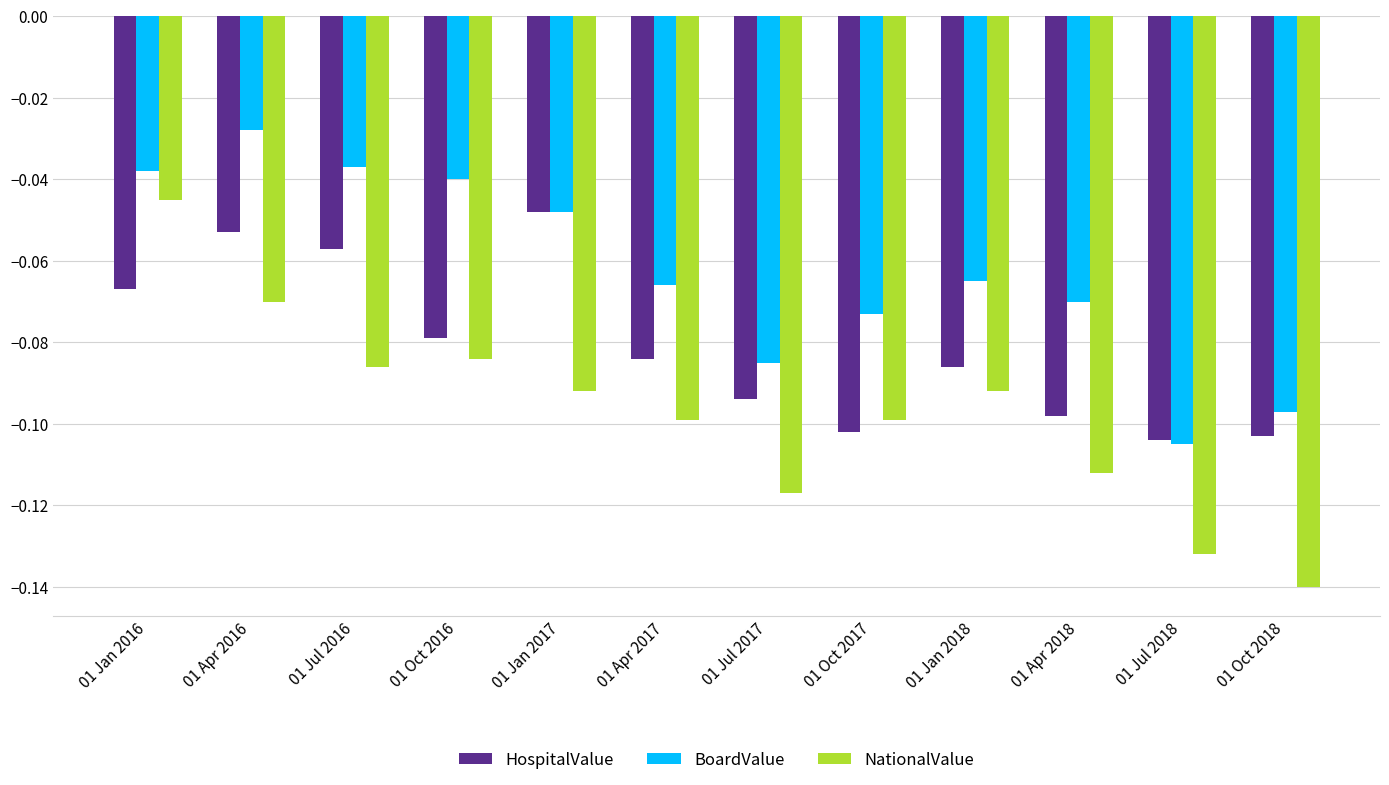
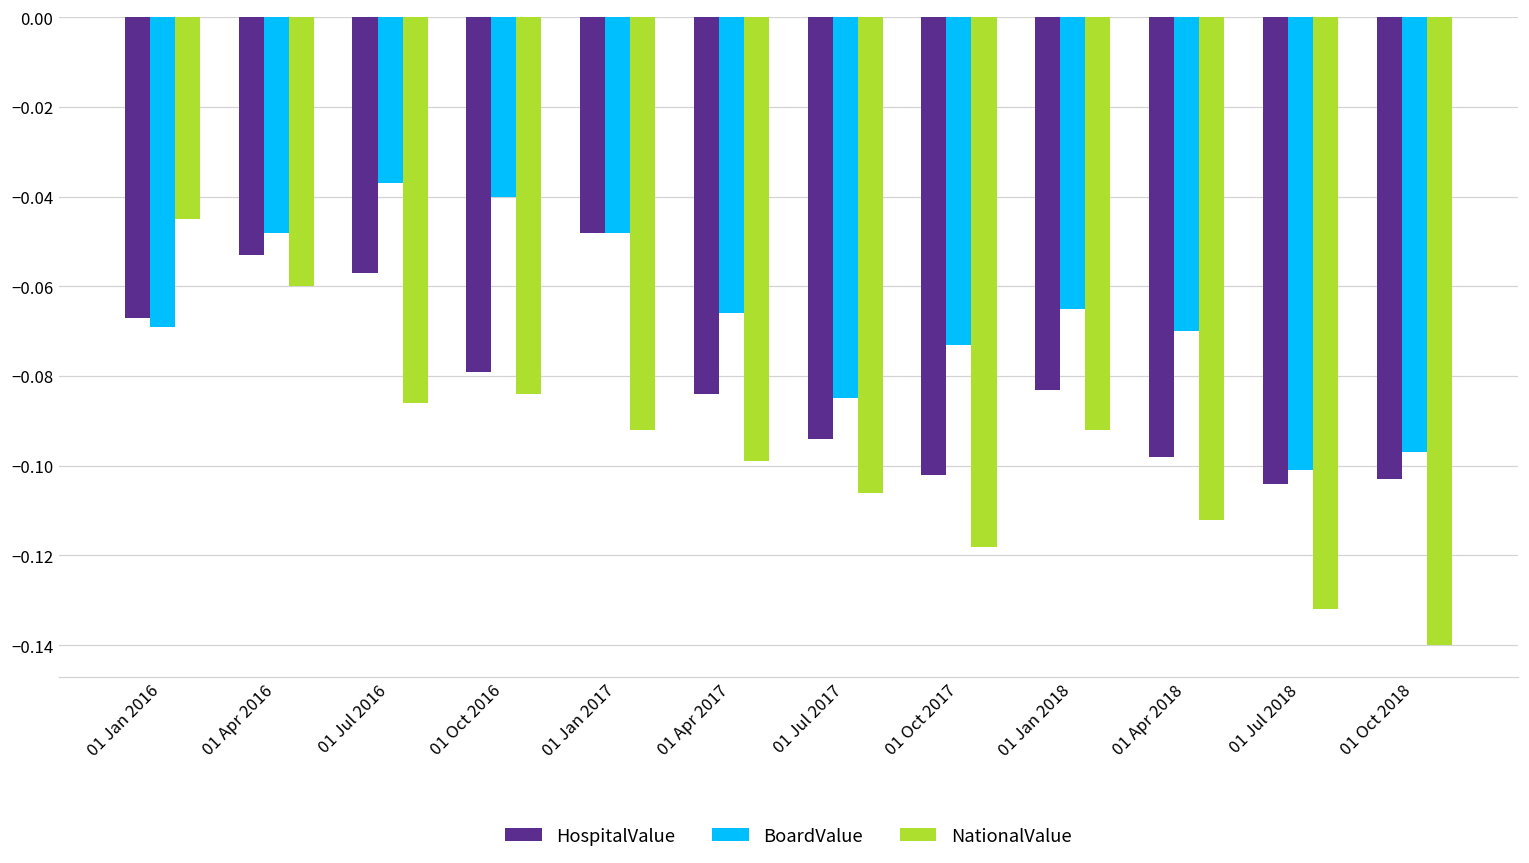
BoardValue, 01 Jan 2016: -0.038 -> -0.069
BoardValue, 01 Apr 2016: -0.028 -> -0.048
NationalValue, 01 Apr 2016: -0.07 -> -0.06
NationalValue, 01 Jul 2017: -0.117 -> -0.106
NationalValue, 01 Oct 2017: -0.099 -> -0.118
HospitalValue, 01 Jan 2018: -0.086 -> -0.083
BoardValue, 01 Jul 2018: -0.105 -> -0.101
